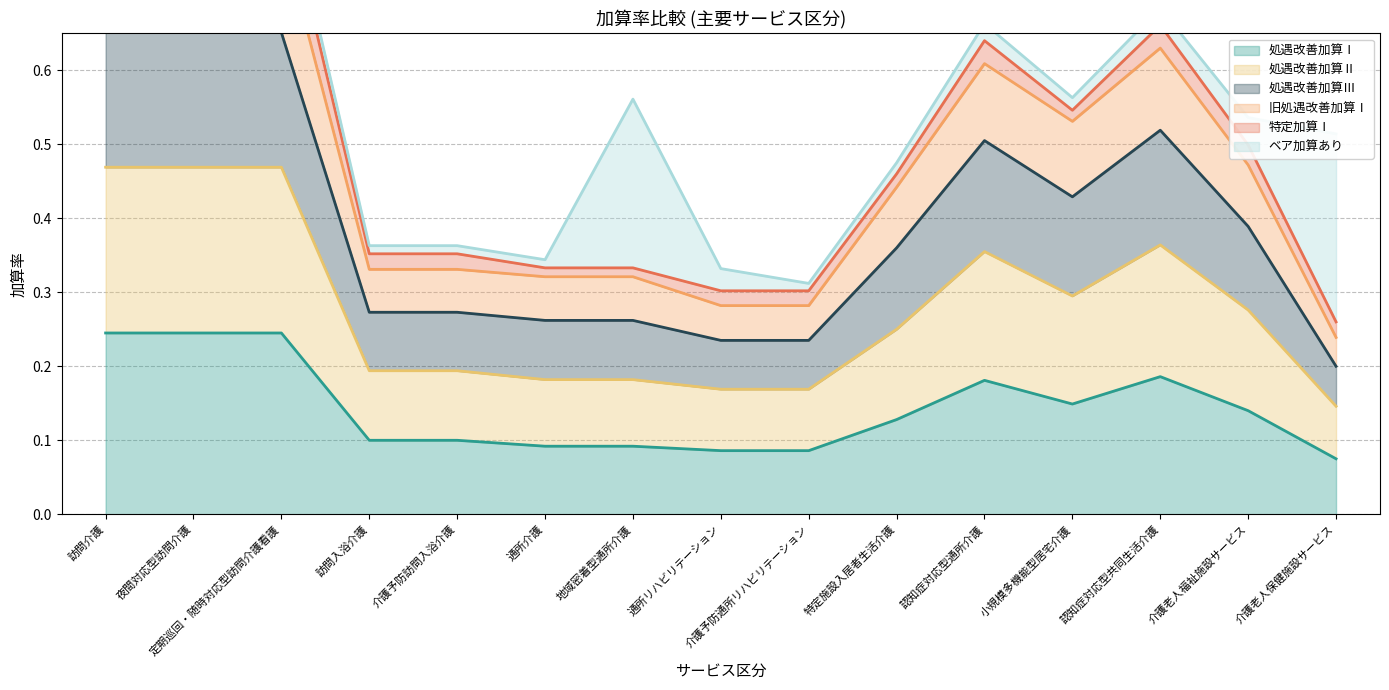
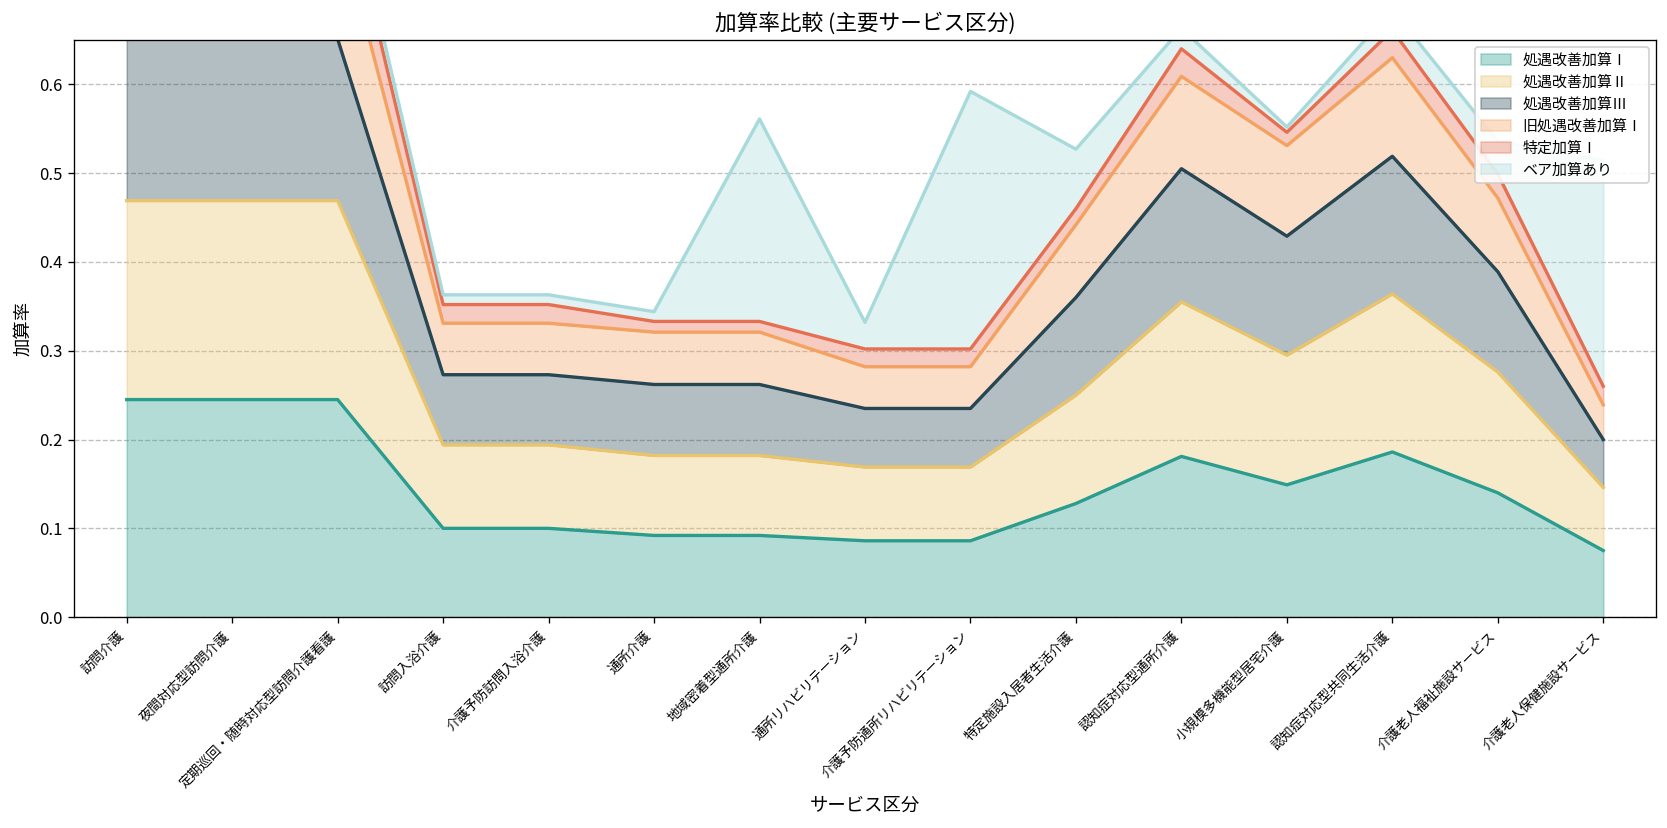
ベア加算あり, 介護予防通所リハビリテーション: 0.01 -> 0.29
ベア加算あり, 特定施設入居者生活介護: 0.02 -> 0.07
ベア加算あり, 小規模多機能型居宅介護: 0.02 -> 0.01
